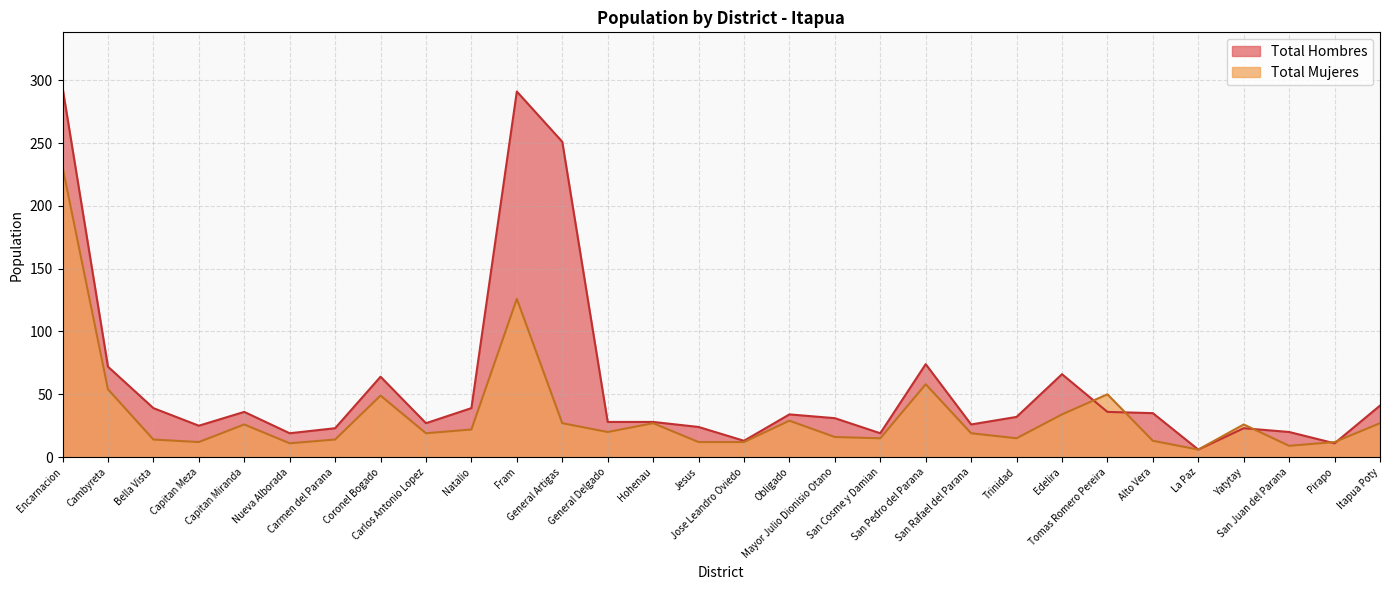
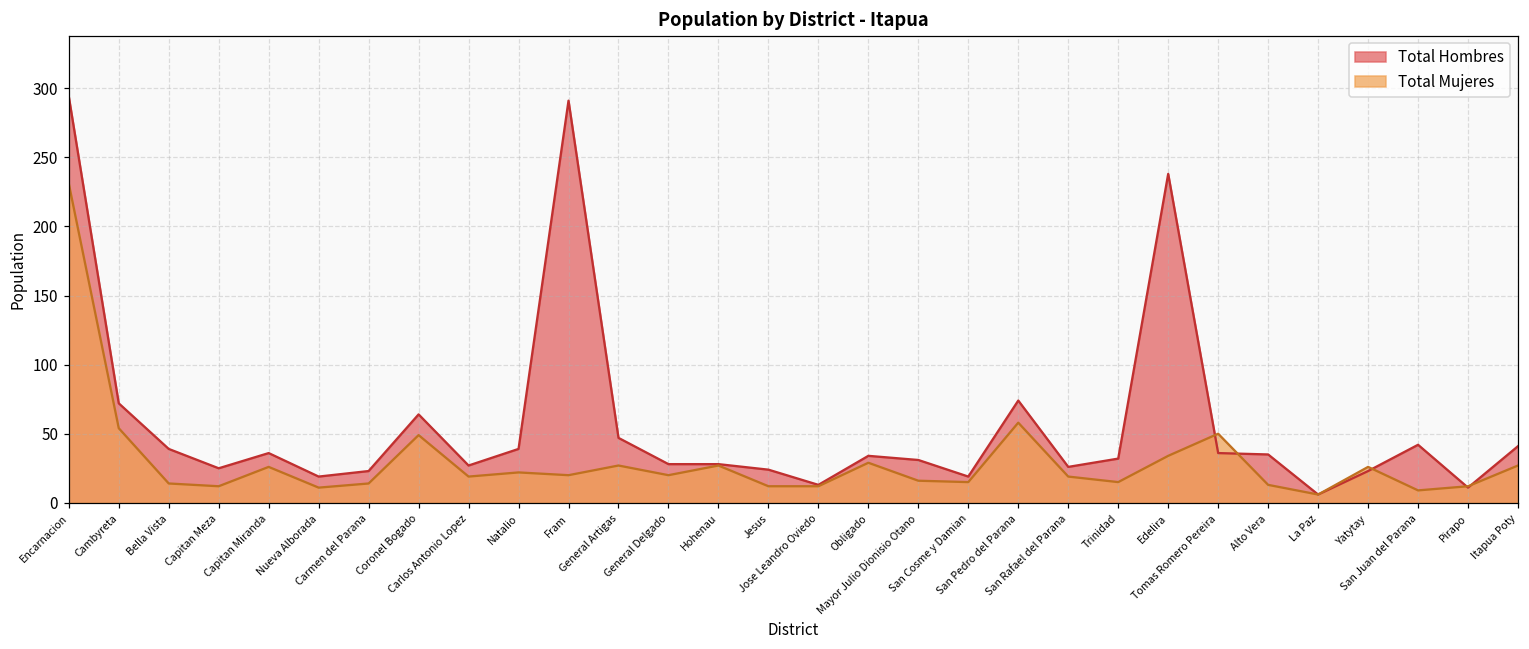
Total Mujeres, Fram: 126 -> 20
Total Hombres, General Artigas: 251 -> 47
Total Hombres, Edelira: 66 -> 238
Total Hombres, San Juan del Parana: 20 -> 42
